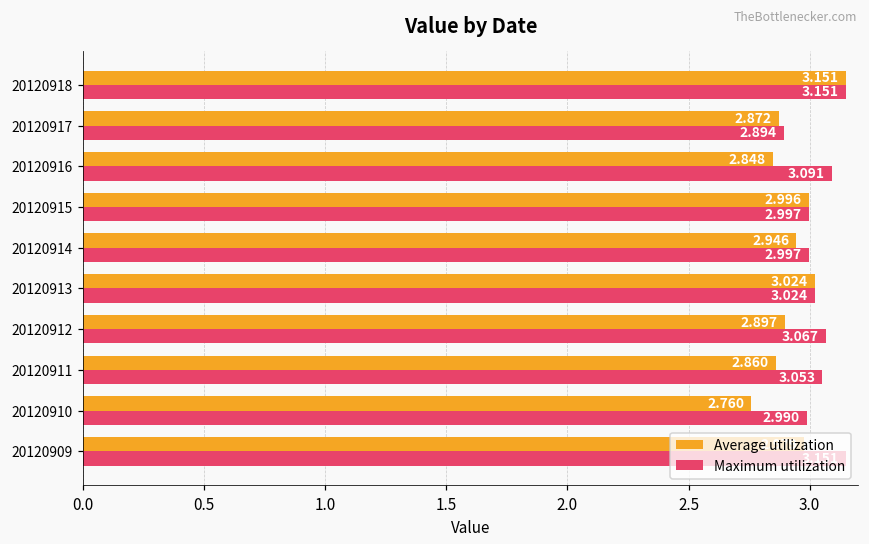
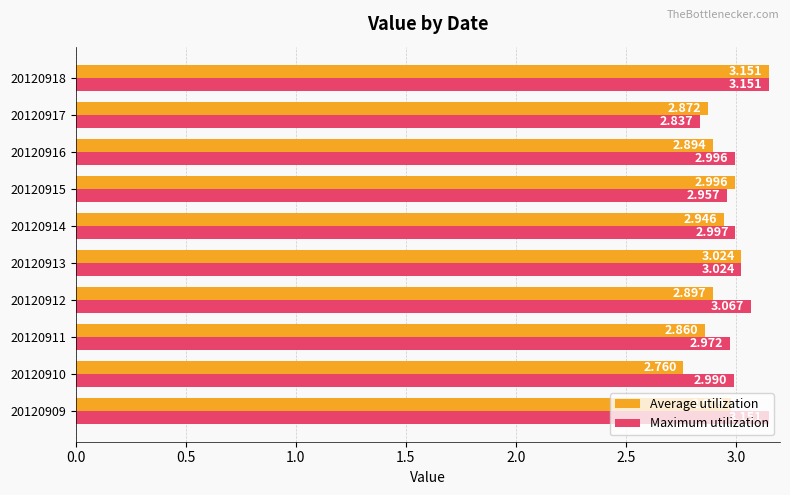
Maximum utilization, 20120917: 2.894 -> 2.837
Average utilization, 20120916: 2.848 -> 2.894
Maximum utilization, 20120916: 3.091 -> 2.996
Maximum utilization, 20120915: 2.997 -> 2.957
Maximum utilization, 20120911: 3.053 -> 2.972
